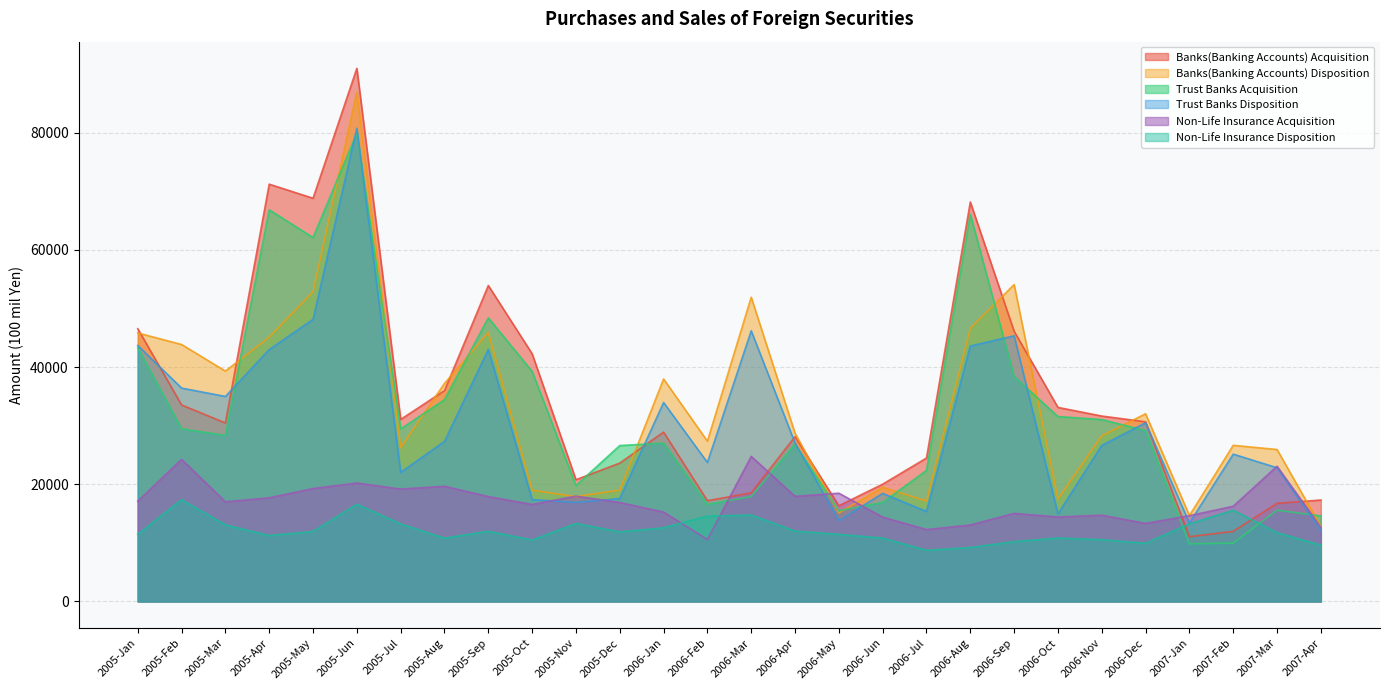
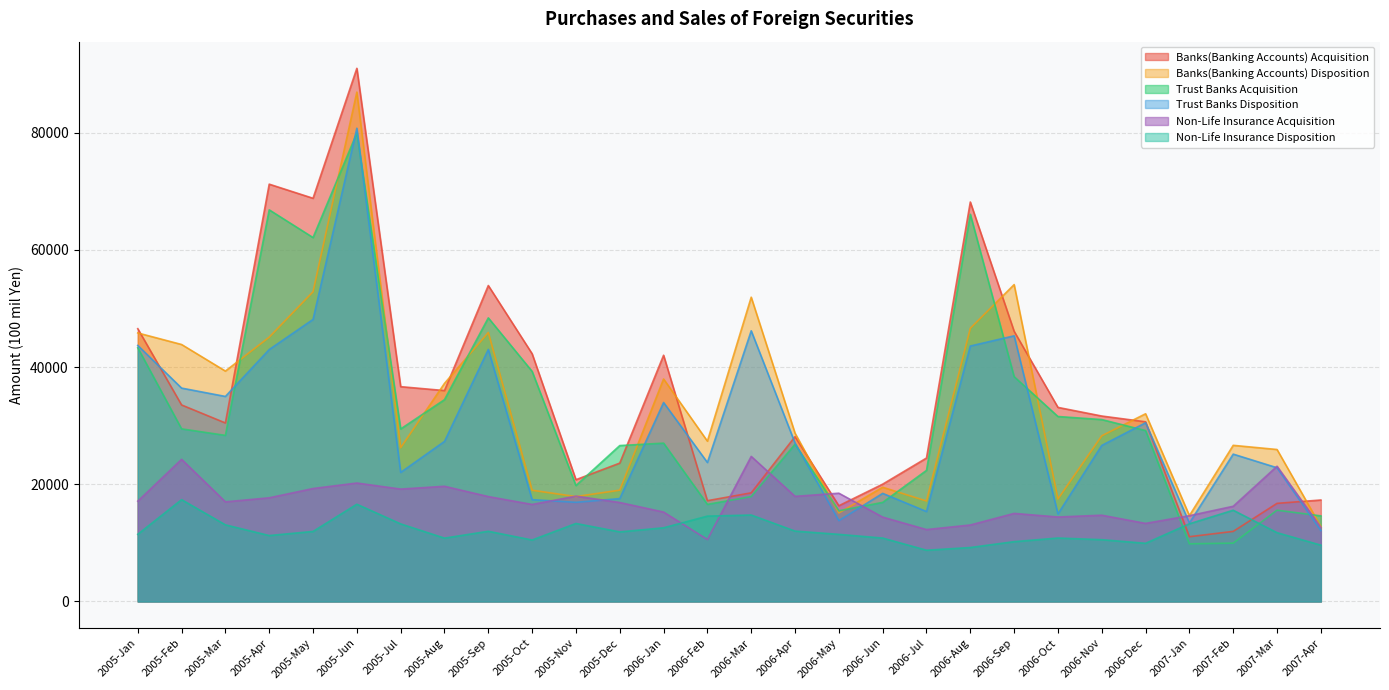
Banks(Banking Accounts) Acquisition, 2005-Jul: 31000 -> 37000
Banks(Banking Accounts) Acquisition, 2006-Jan: 29000 -> 42000
